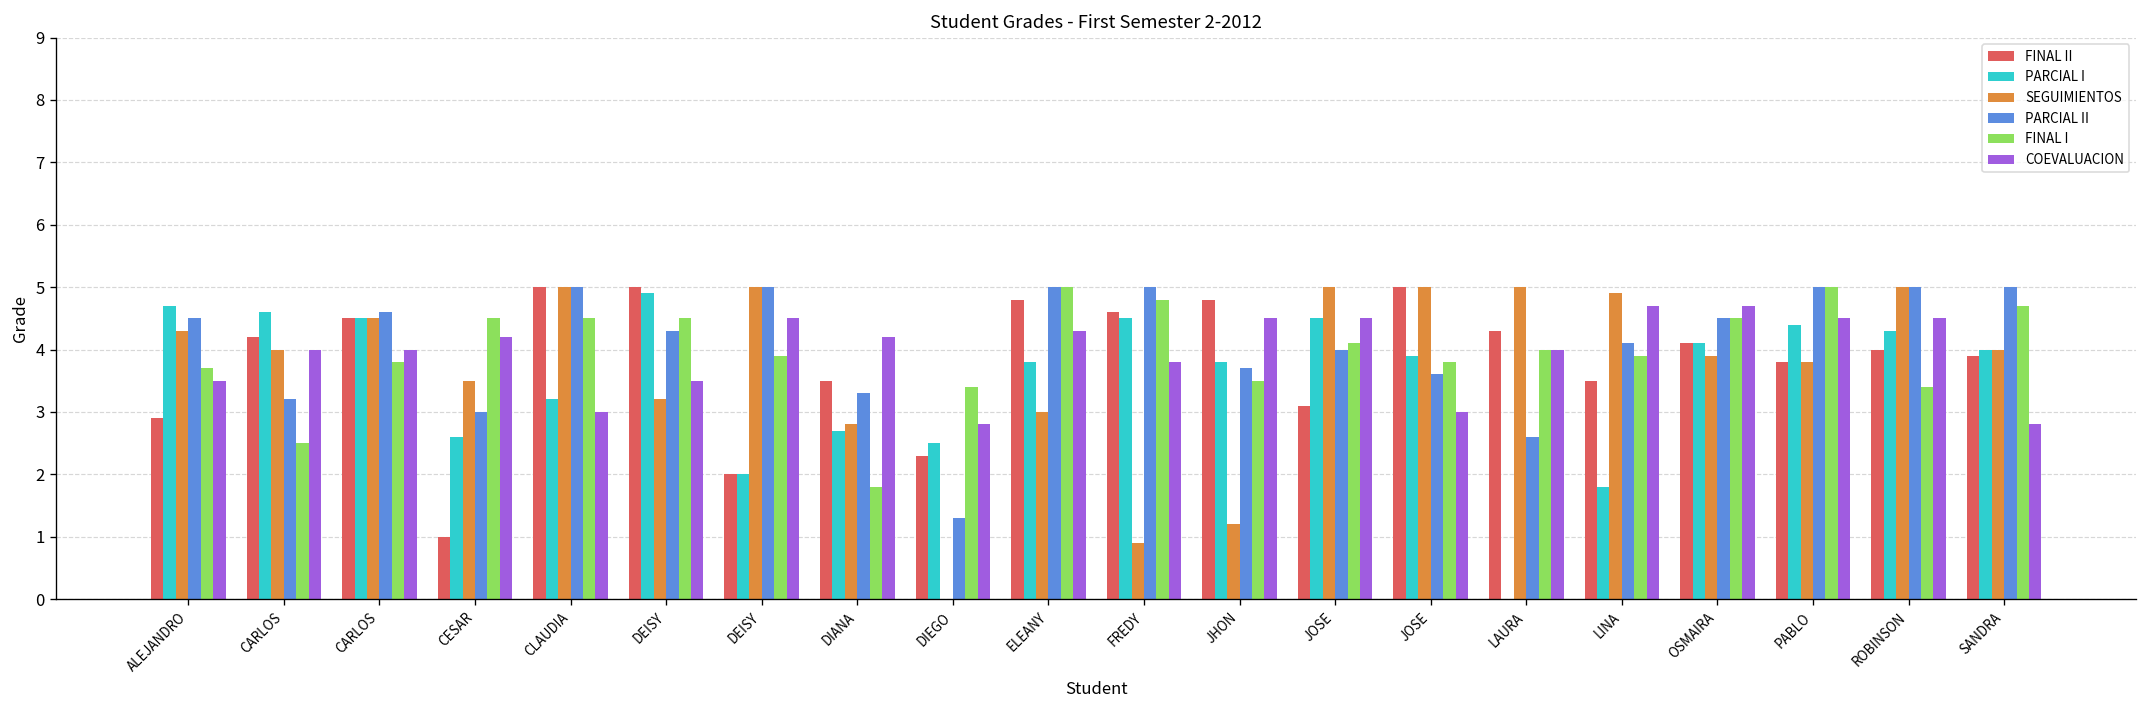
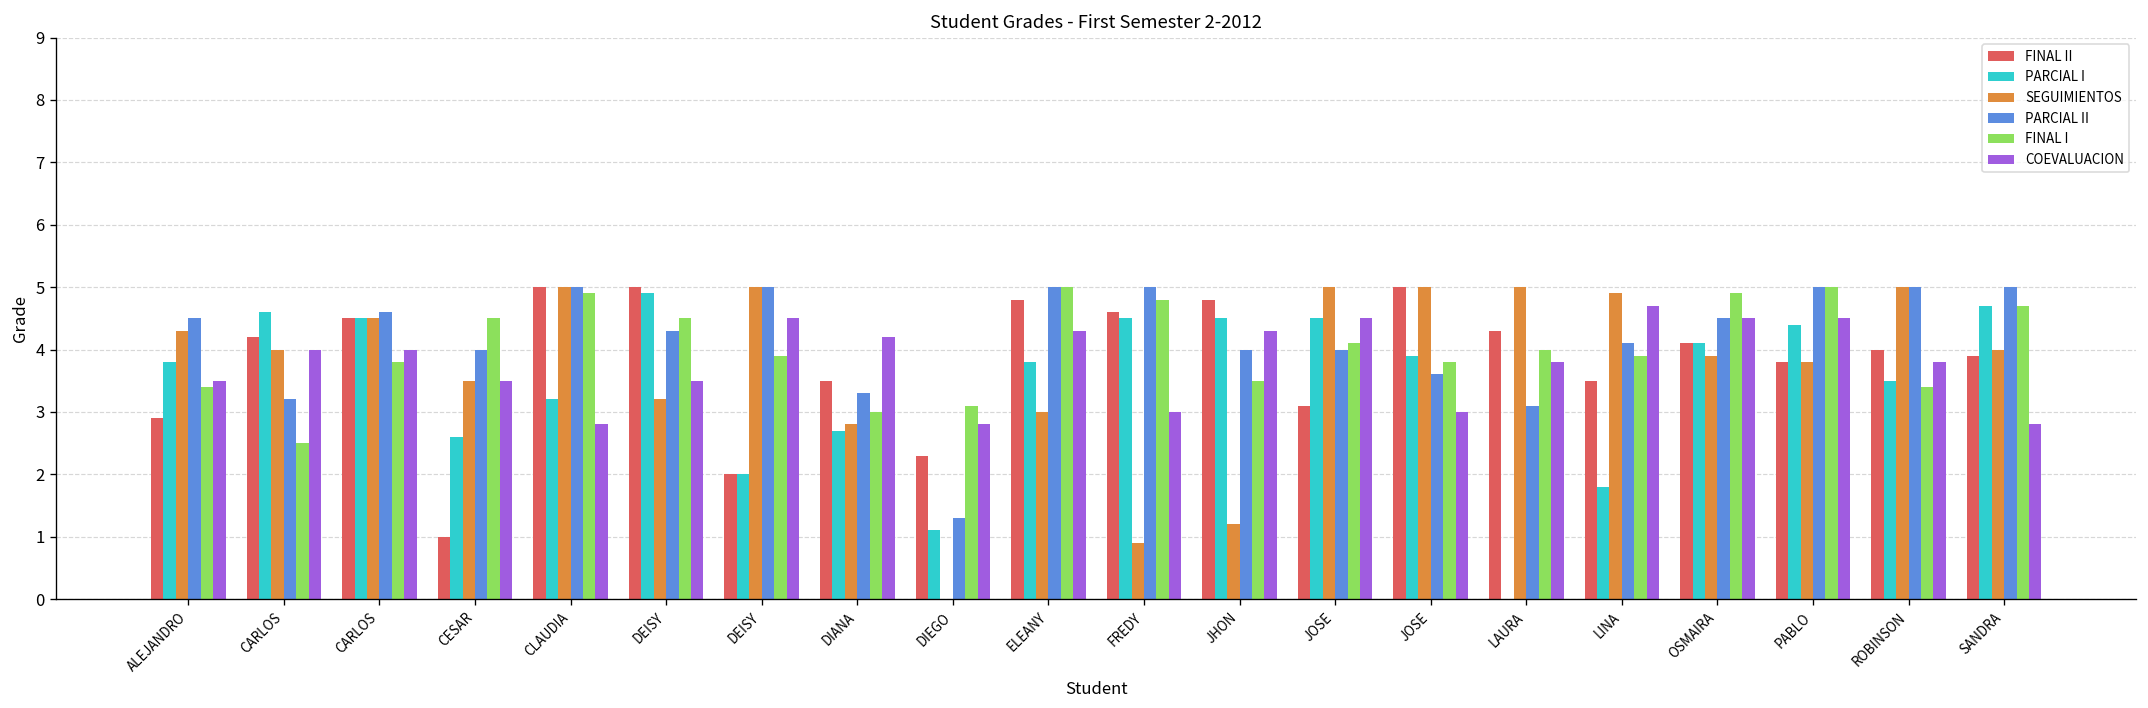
PARCIAL I, ALEJANDRO: 4.7 -> 3.8
FINAL I, ALEJANDRO: 3.7 -> 3.4
PARCIAL II, CESAR: 3 -> 4
COEVALUACION, CESAR: 4.2 -> 3.5
FINAL I, CLAUDIA: 4.5 -> 4.9
COEVALUACION, CLAUDIA: 3.0 -> 2.8
FINAL I, DIANA: 1.8 -> 3.0
PARCIAL I, DIEGO: 2.5 -> 1.1
FINAL I, DIEGO: 3.4 -> 3.1
COEVALUACION, FREDY: 3.8 -> 3.0
PARCIAL I, JHON: 3.8 -> 4.5
PARCIAL II, JHON: 3.7 -> 4.0
COEVALUACION, JHON: 4.5 -> 4.3
PARCIAL II, LAURA: 2.6 -> 3.1
COEVALUACION, LAURA: 4.0 -> 3.8
FINAL I, OSMAIRA: 4.5 -> 4.9
COEVALUACION, OSMAIRA: 4.7 -> 4.5
PARCIAL I, ROBINSON: 4.3 -> 3.5
COEVALUACION, ROBINSON: 4.5 -> 3.8
PARCIAL I, SANDRA: 4.0 -> 4.7
